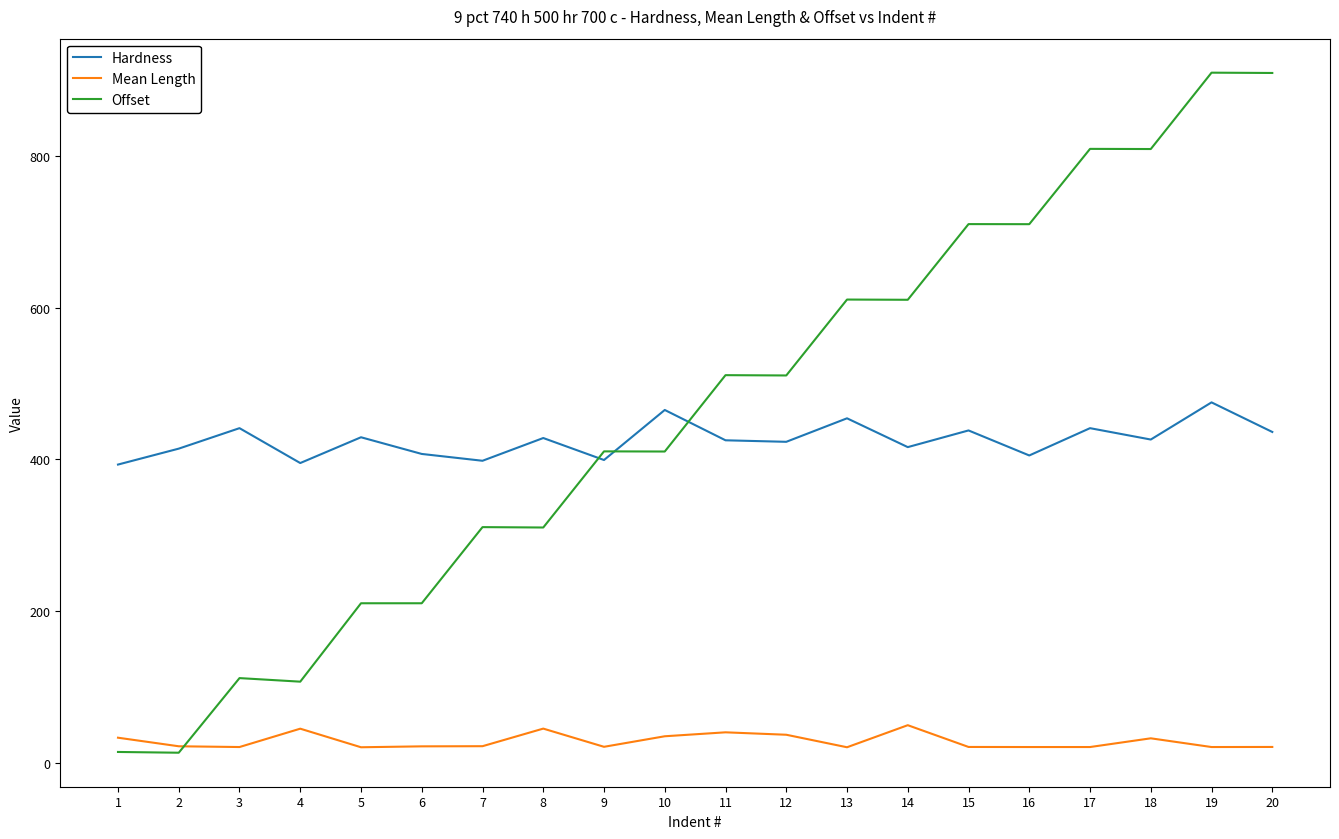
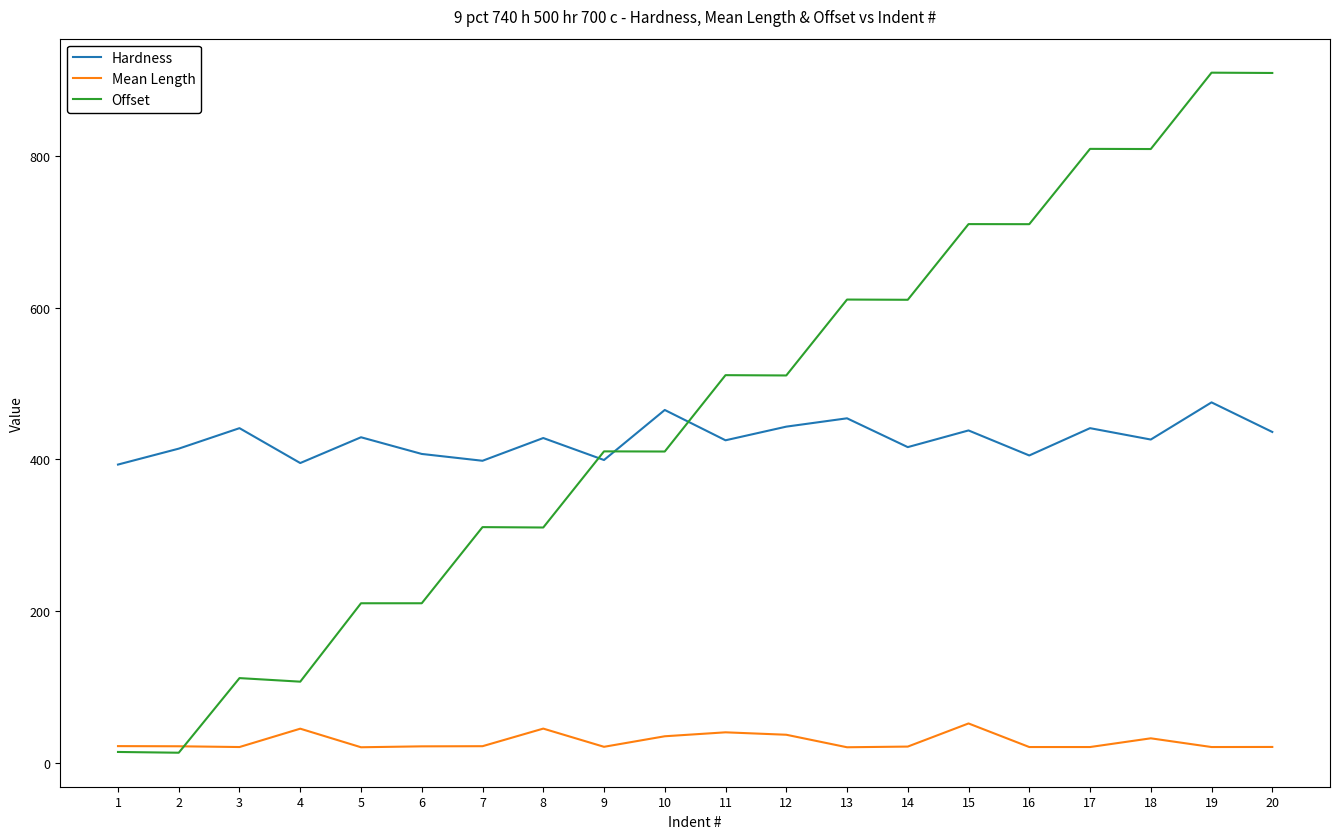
Mean Length, 1: 30 -> 20
Hardness, 12: 420 -> 440
Mean Length, 14: 50 -> 20
Mean Length, 15: 20 -> 50
